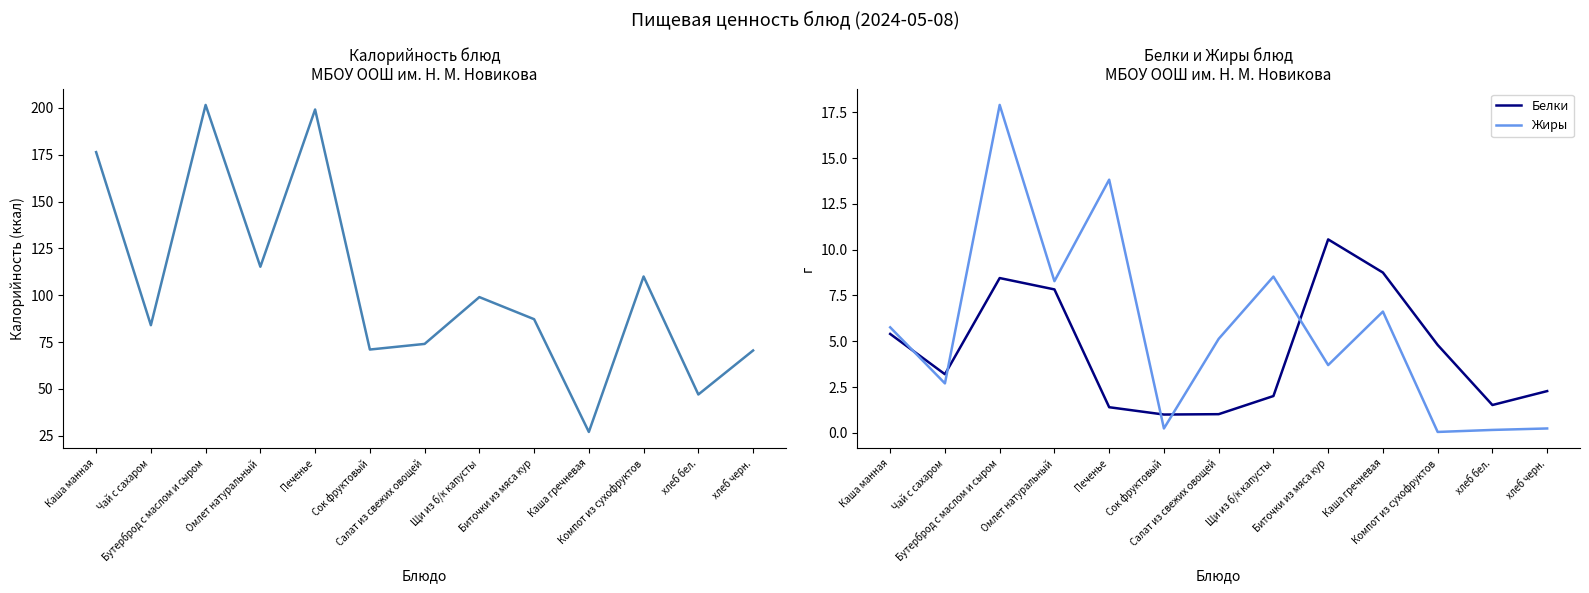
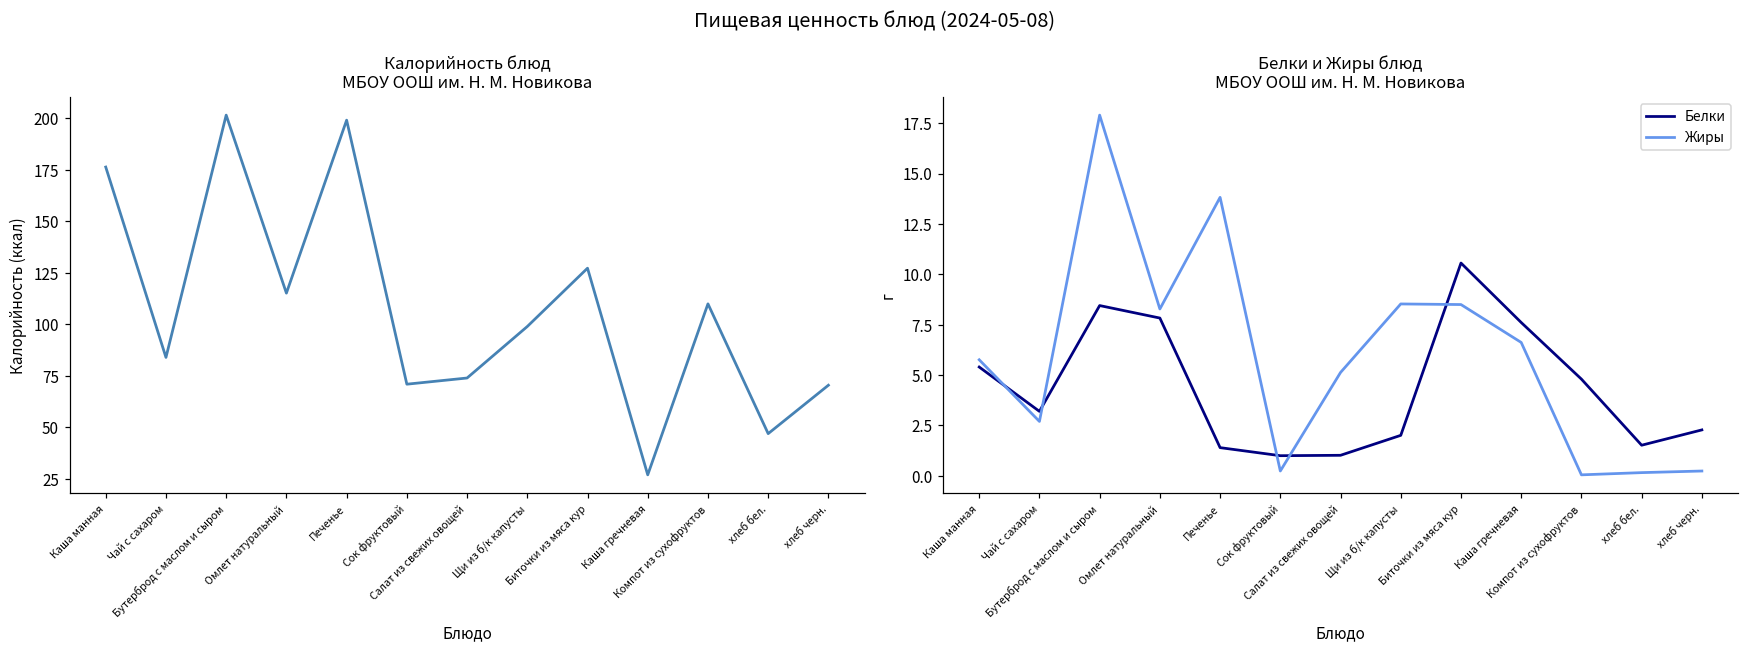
Калорийность блюд МБОУ ООШ им. Н. М. Новикова, Биточки из мяса кур: 87 -> 127
Белки и Жиры блюд МБОУ ООШ им. Н. М. Новикова, Жиры, Биточки из мяса кур: 3.7 -> 8.5
Белки и Жиры блюд МБОУ ООШ им. Н. М. Новикова, Белки, Каша гречневая: 8.8 -> 7.6
